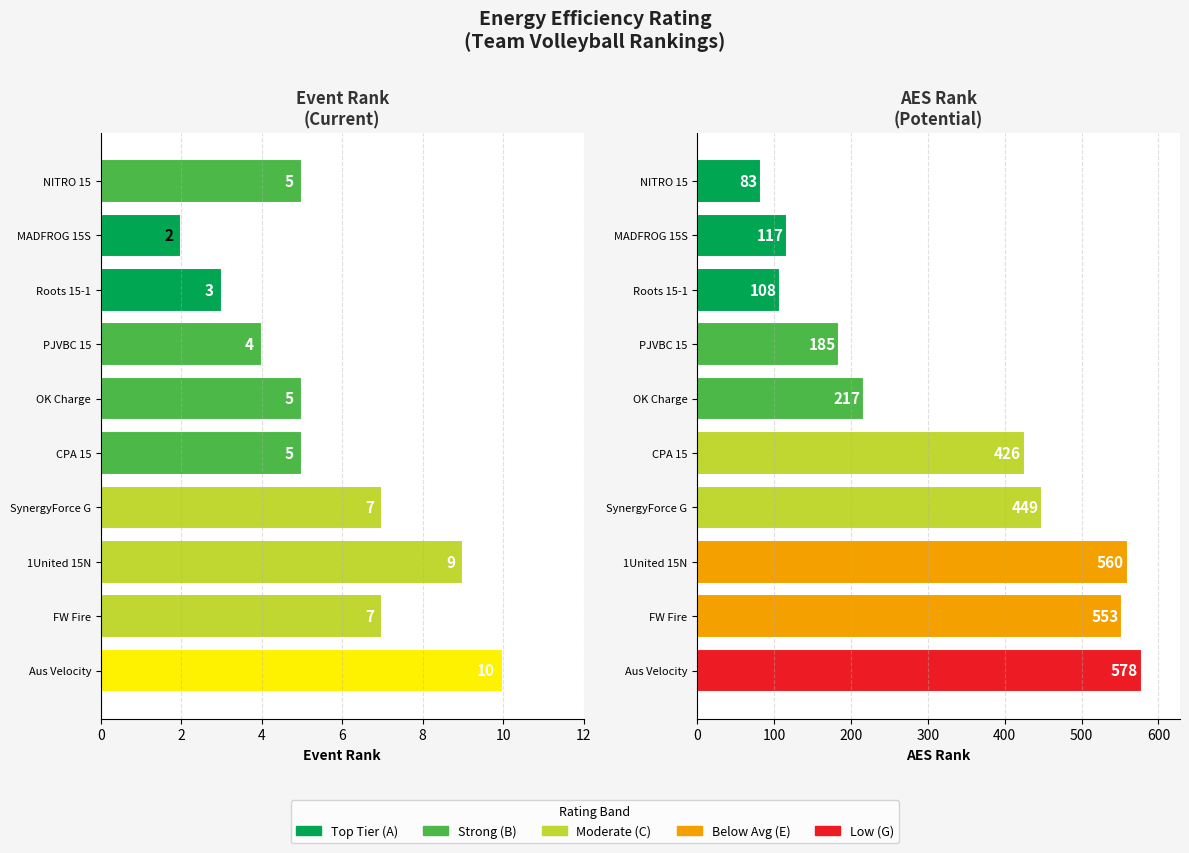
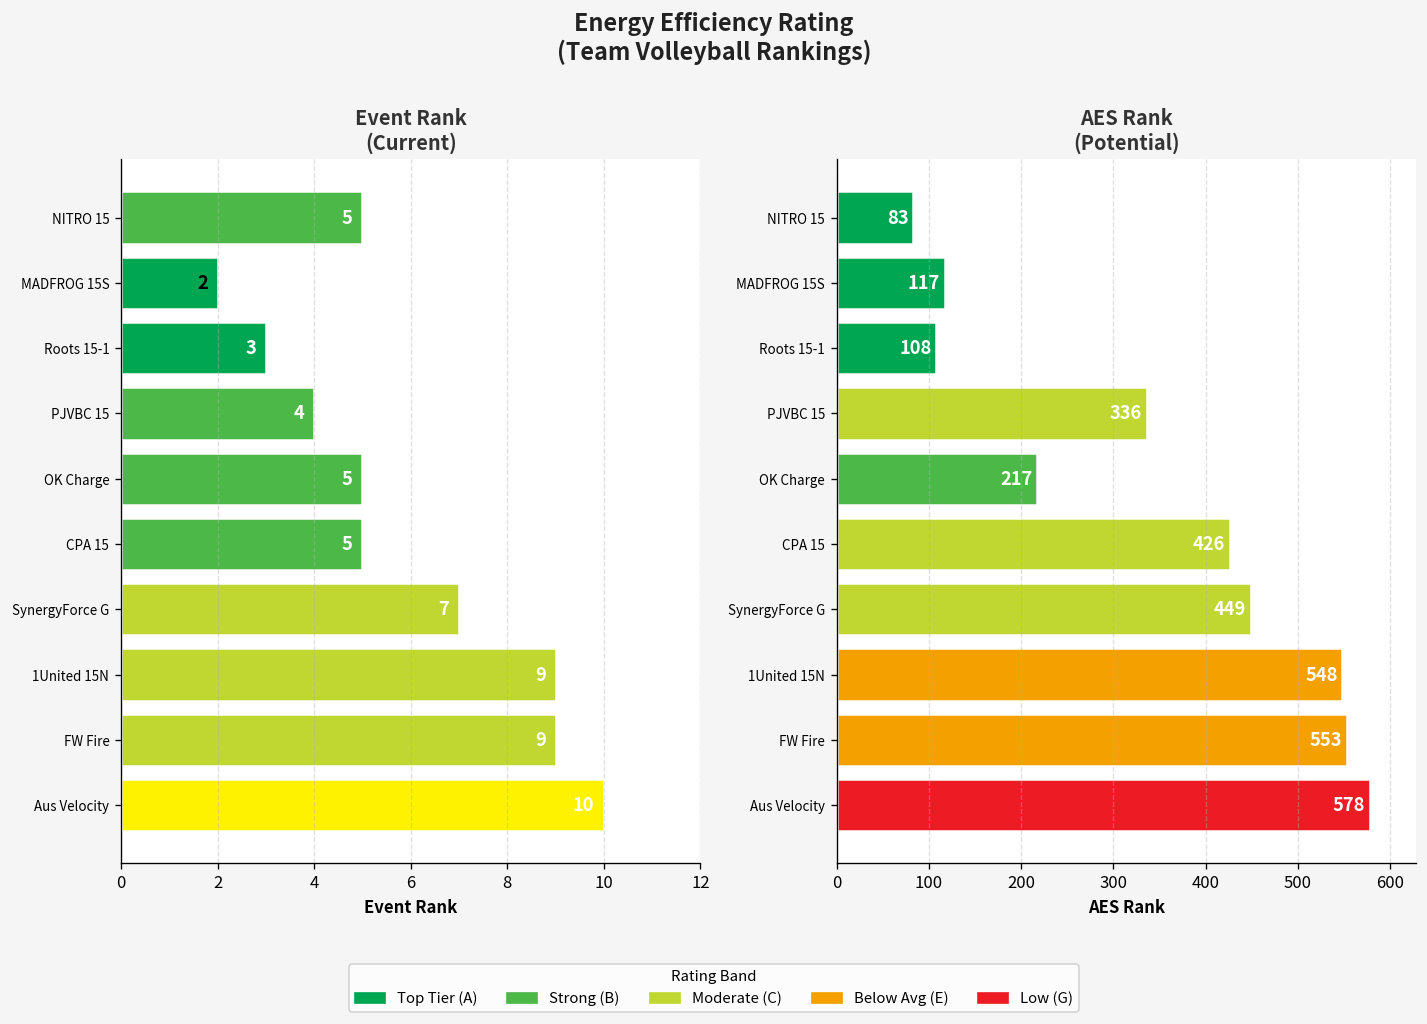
Event Rank (Current), FW Fire: 7 -> 9
AES Rank (Potential), PJVBC 15: 185 -> 336
AES Rank (Potential), 1United 15N: 560 -> 548
